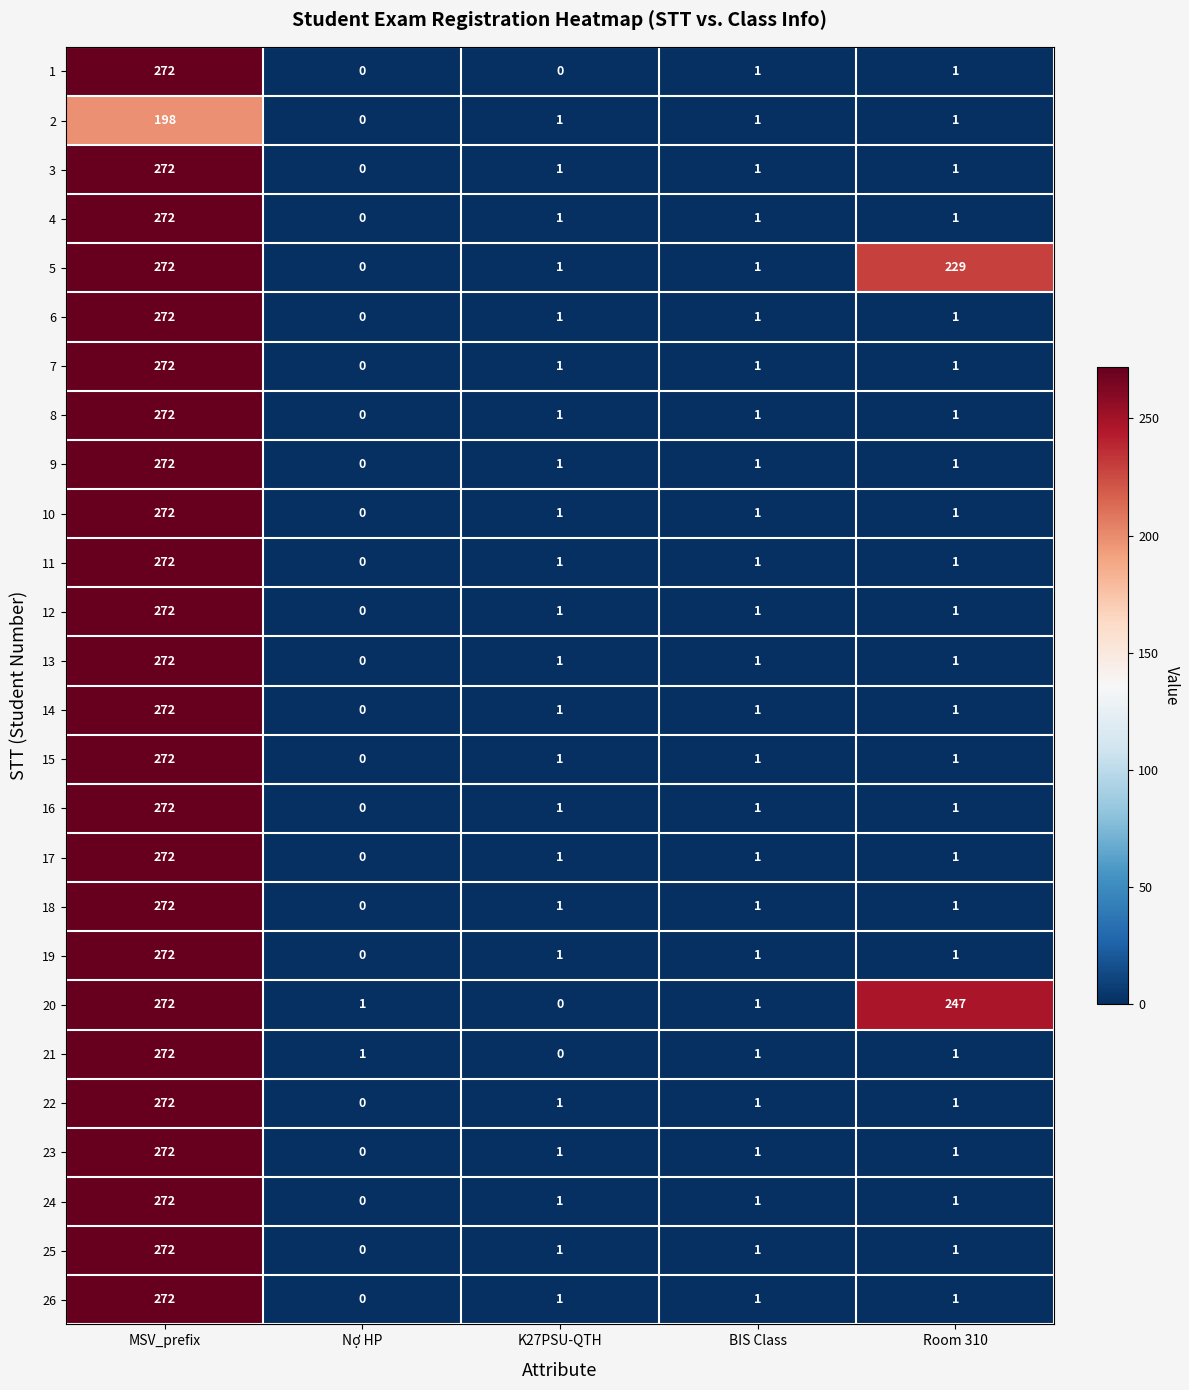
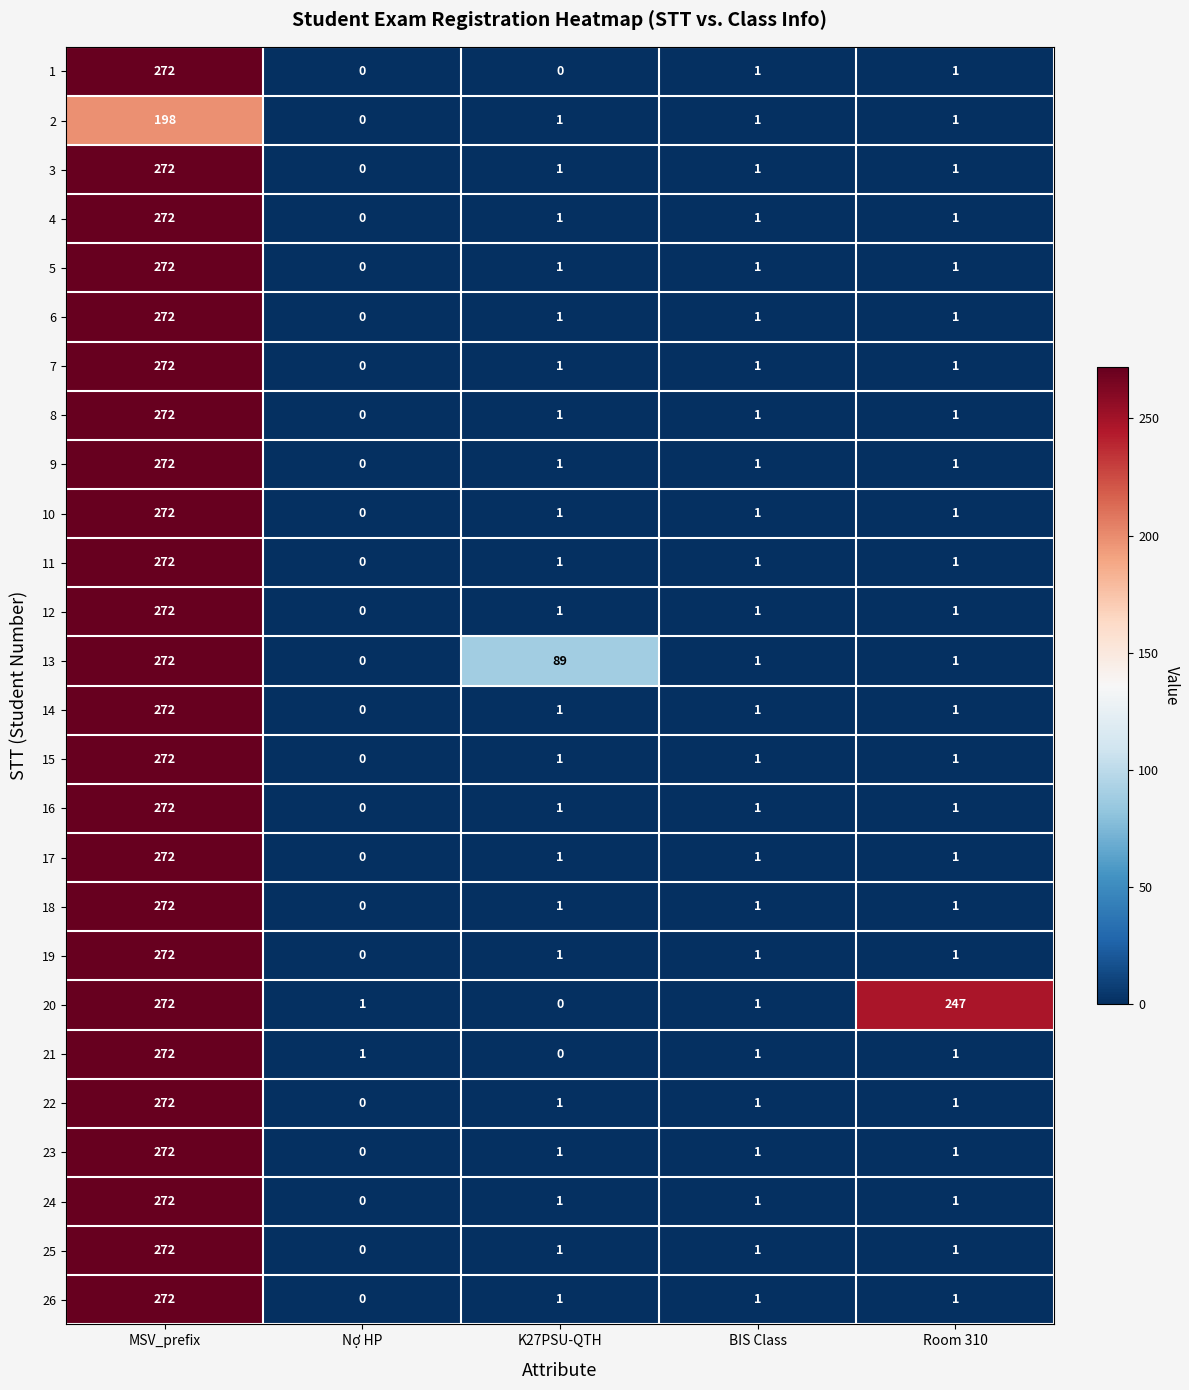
5, Room 310: 229 -> 1
13, K27PSU-QTH: 1 -> 89
